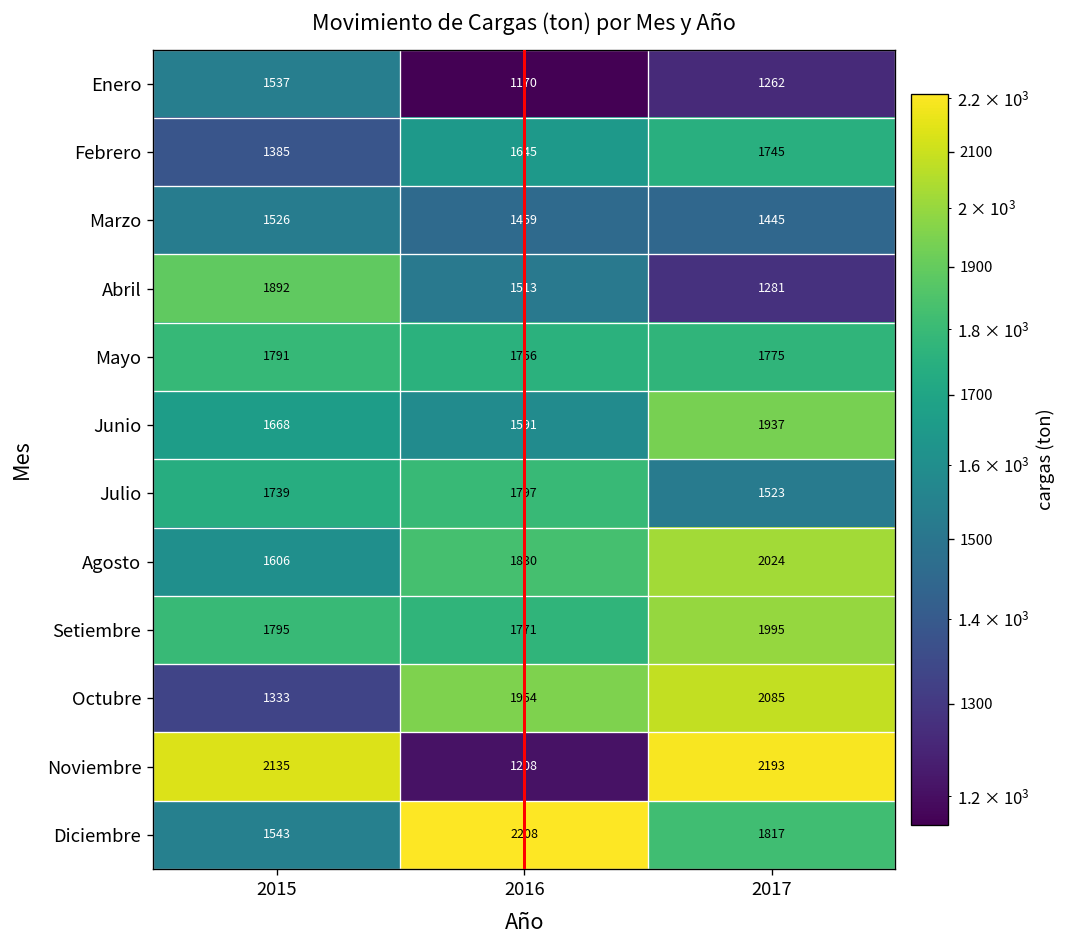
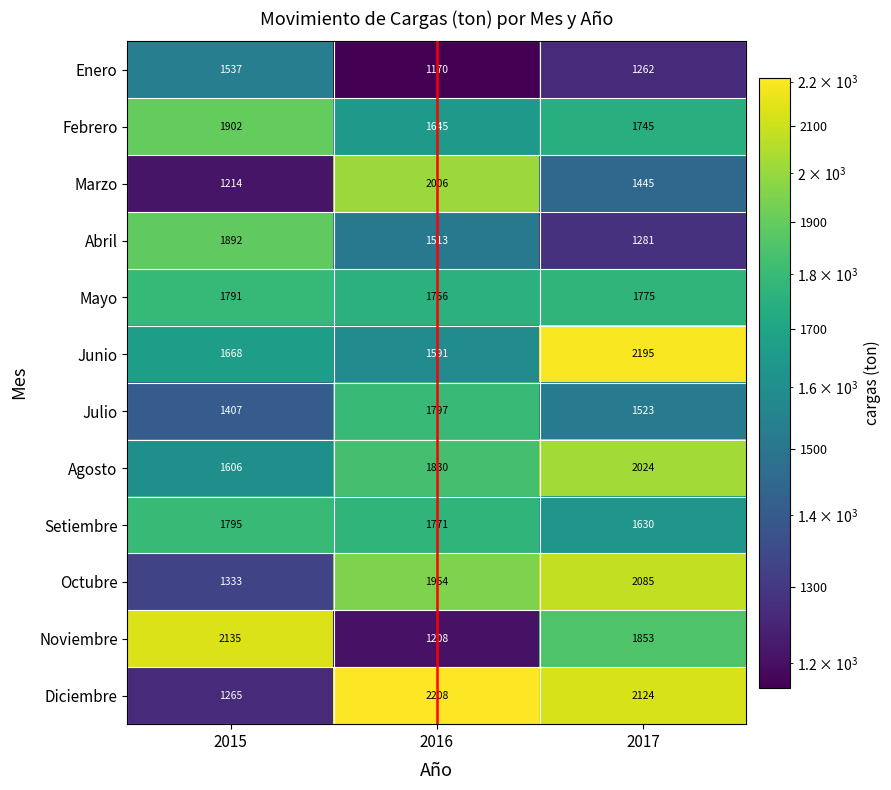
Febrero, 2015: 1385 -> 1902
Marzo, 2015: 1526 -> 1214
Marzo, 2016: 1459 -> 2006
Junio, 2017: 1937 -> 2195
Julio, 2015: 1739 -> 1407
Setiembre, 2017: 1995 -> 1630
Noviembre, 2017: 2193 -> 1853
Diciembre, 2015: 1543 -> 1265
Diciembre, 2017: 1817 -> 2124
